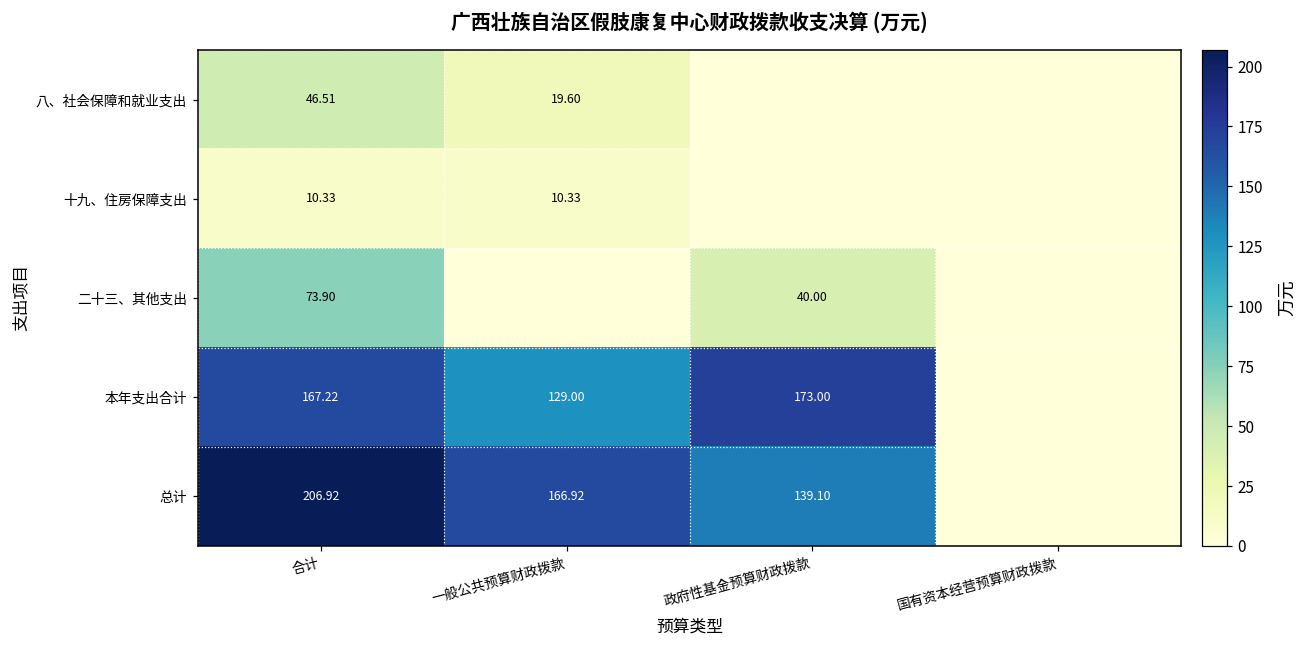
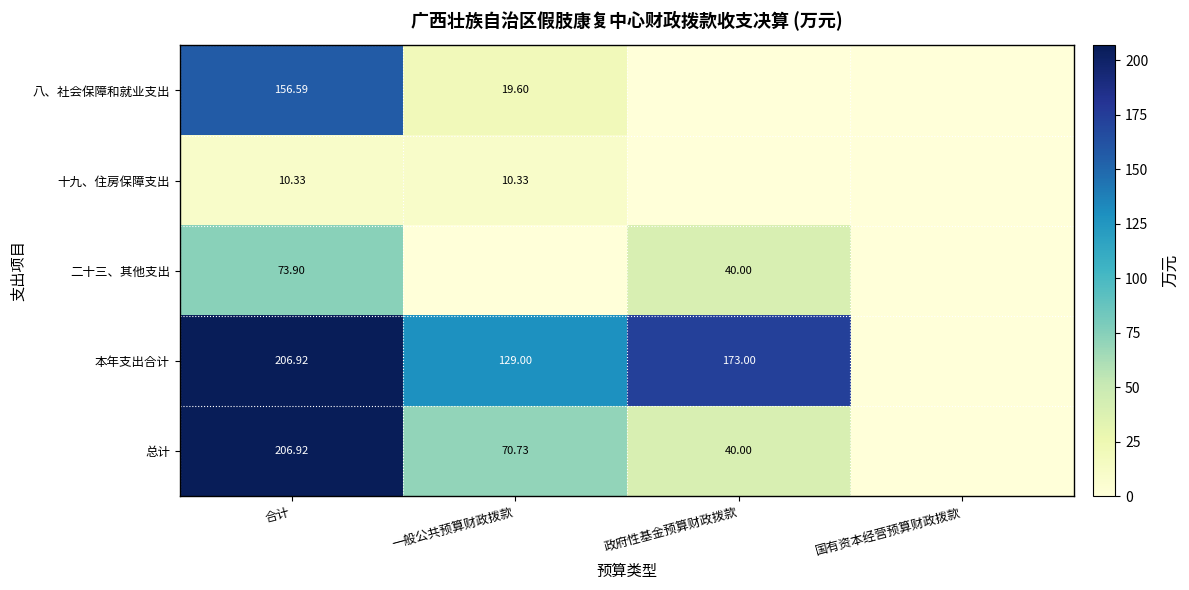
八、社会保障和就业支出, 合计: 46.51 -> 156.59
本年支出合计, 合计: 167.22 -> 206.92
总计, 一般公共预算财政拨款: 166.92 -> 70.73
总计, 政府性基金预算财政拨款: 139.10 -> 40.00
